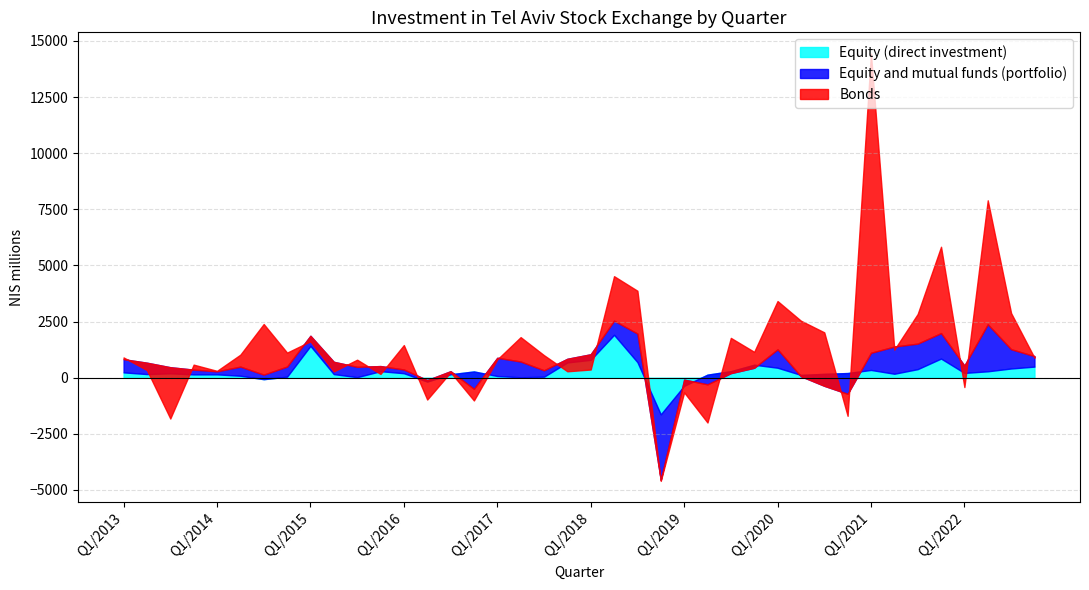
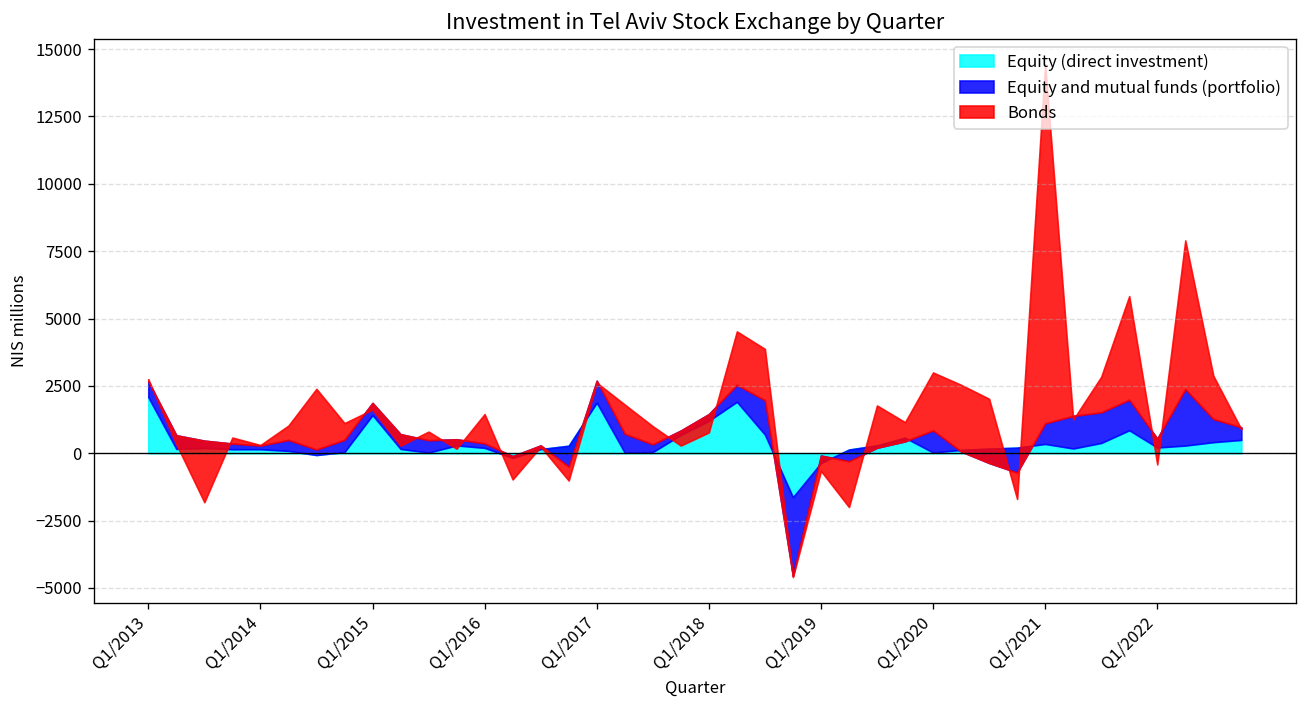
Equity (direct investment), Q1/2013: 200 -> 2100
Equity (direct investment), Q1/2017: 100 -> 1900
Equity (direct investment), Q1/2018: 800 -> 1200
Equity (direct investment), Q1/2020: 400 -> 0
